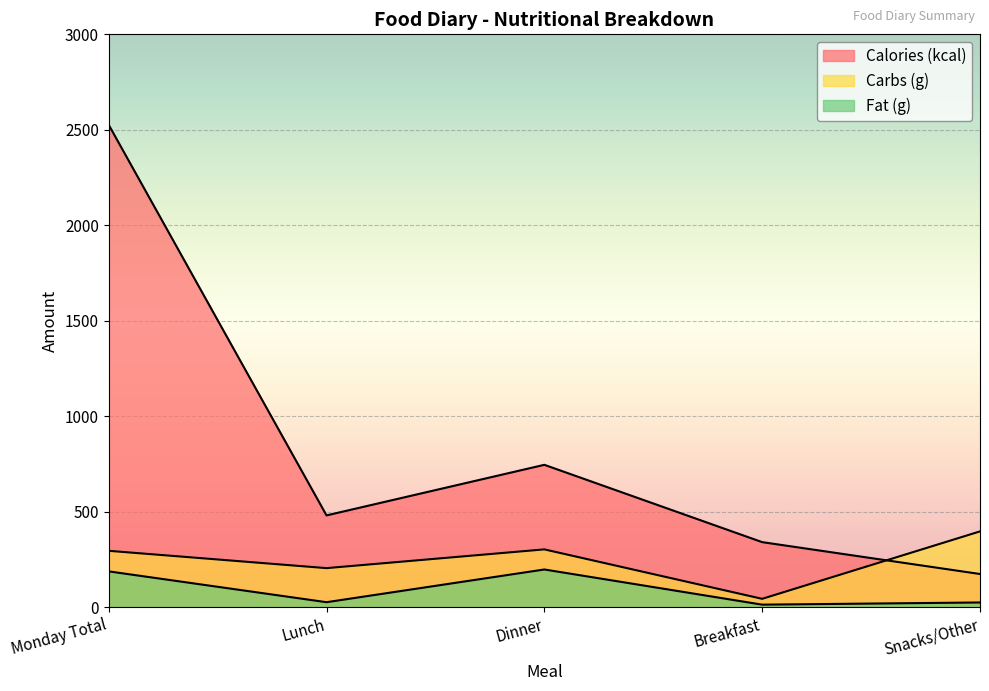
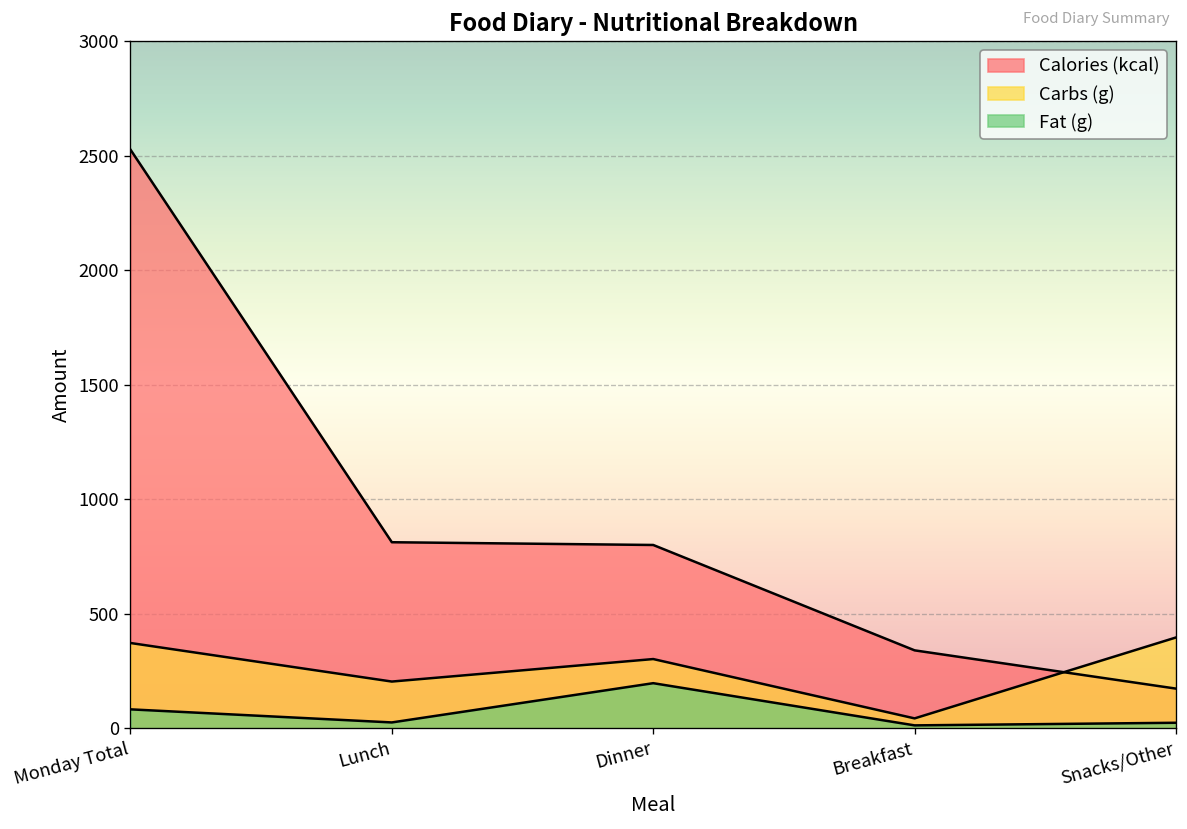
Carbs (g), Monday Total: 290 -> 370
Fat (g), Monday Total: 190 -> 80
Calories (kcal), Lunch: 480 -> 810
Calories (kcal), Dinner: 750 -> 800
